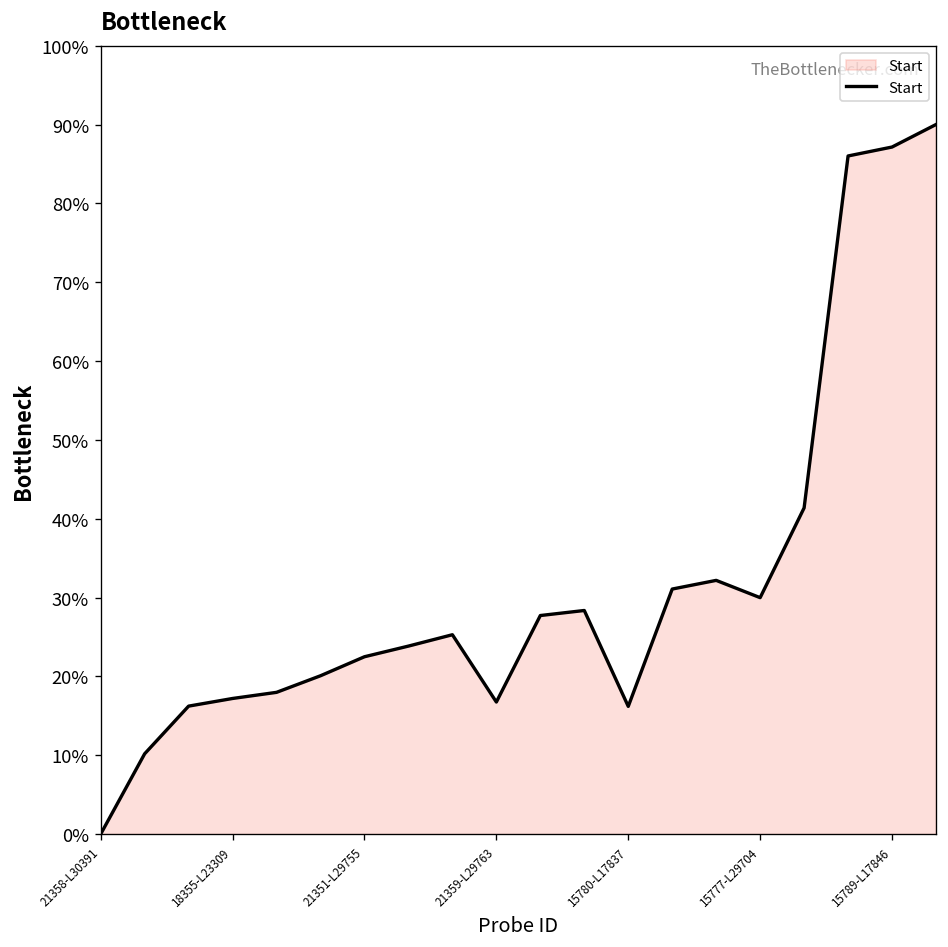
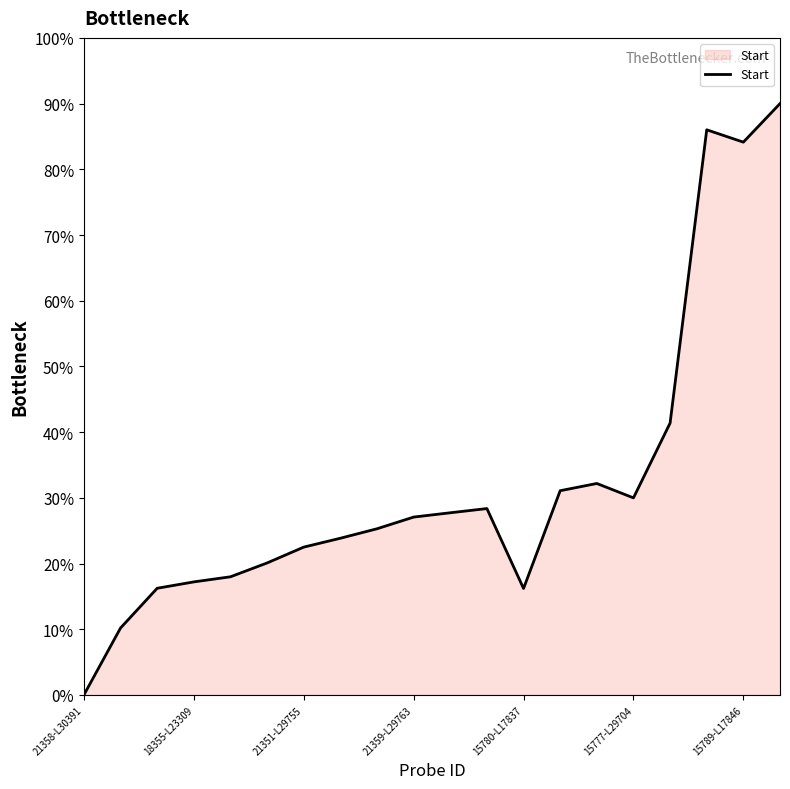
21359-L29763: 17% -> 27%
15789-L17846: 87% -> 84%
